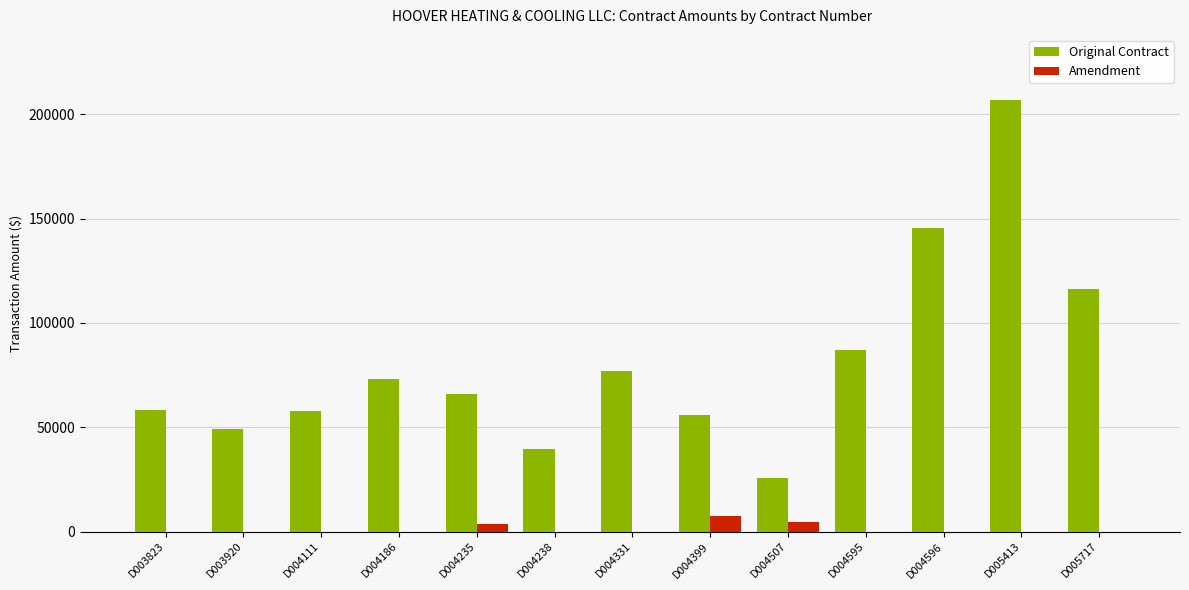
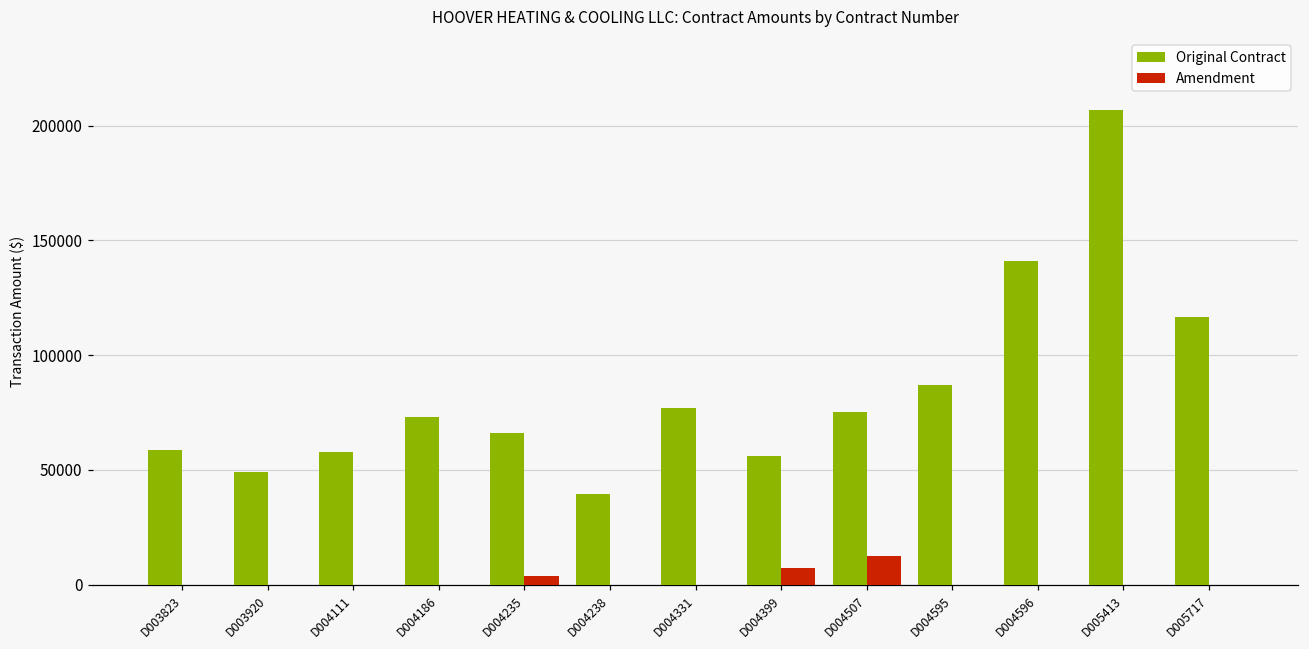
Original Contract, D004507: 26000 -> 75000
Amendment, D004507: 5000 -> 13000
Original Contract, D004596: 146000 -> 141000
